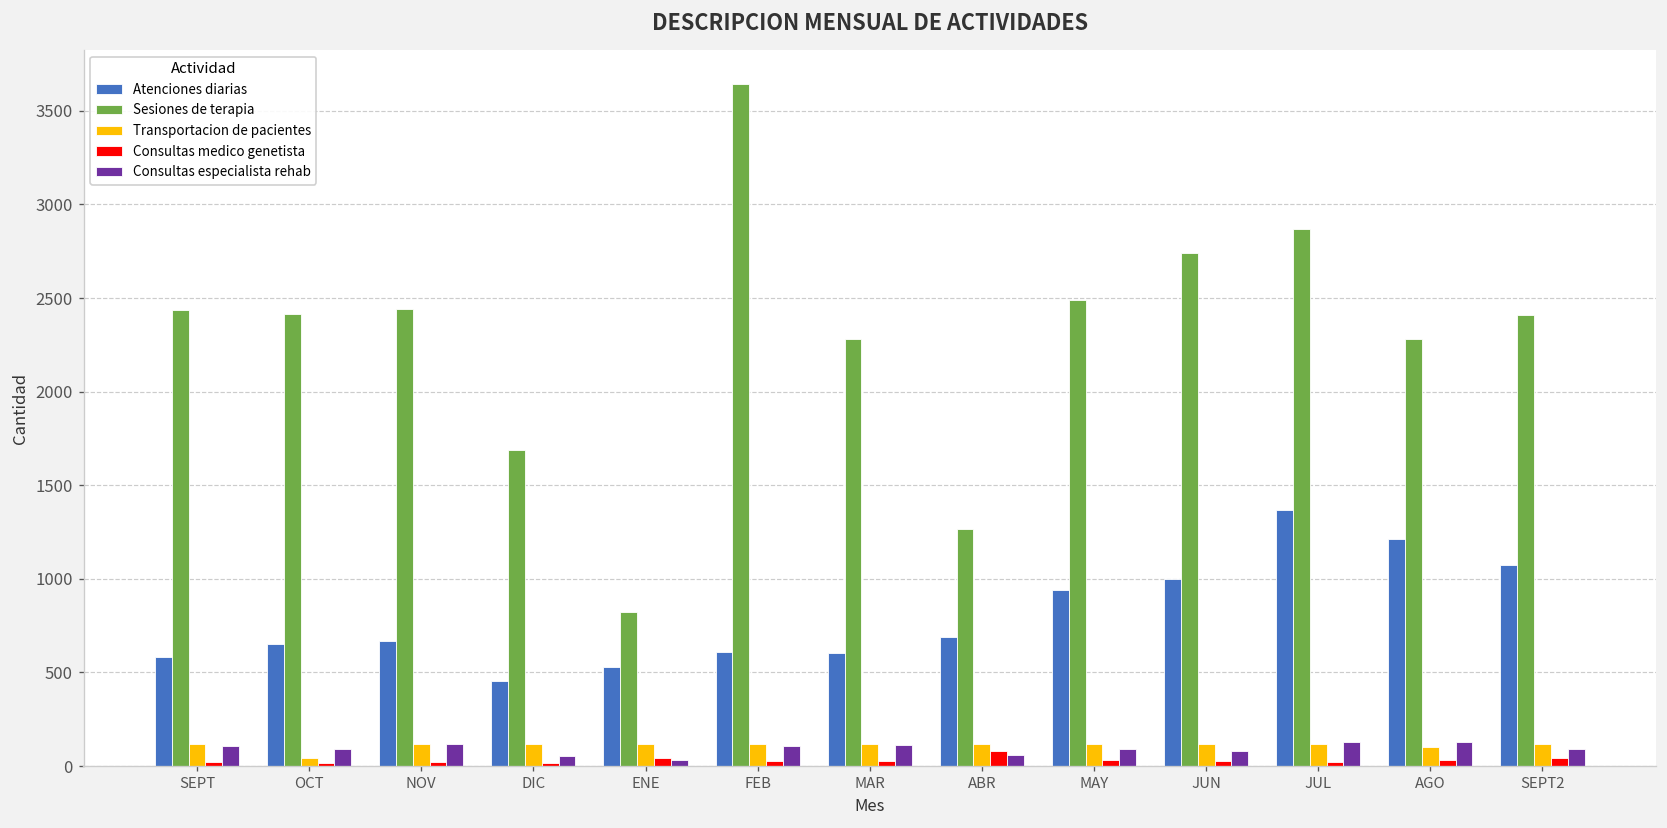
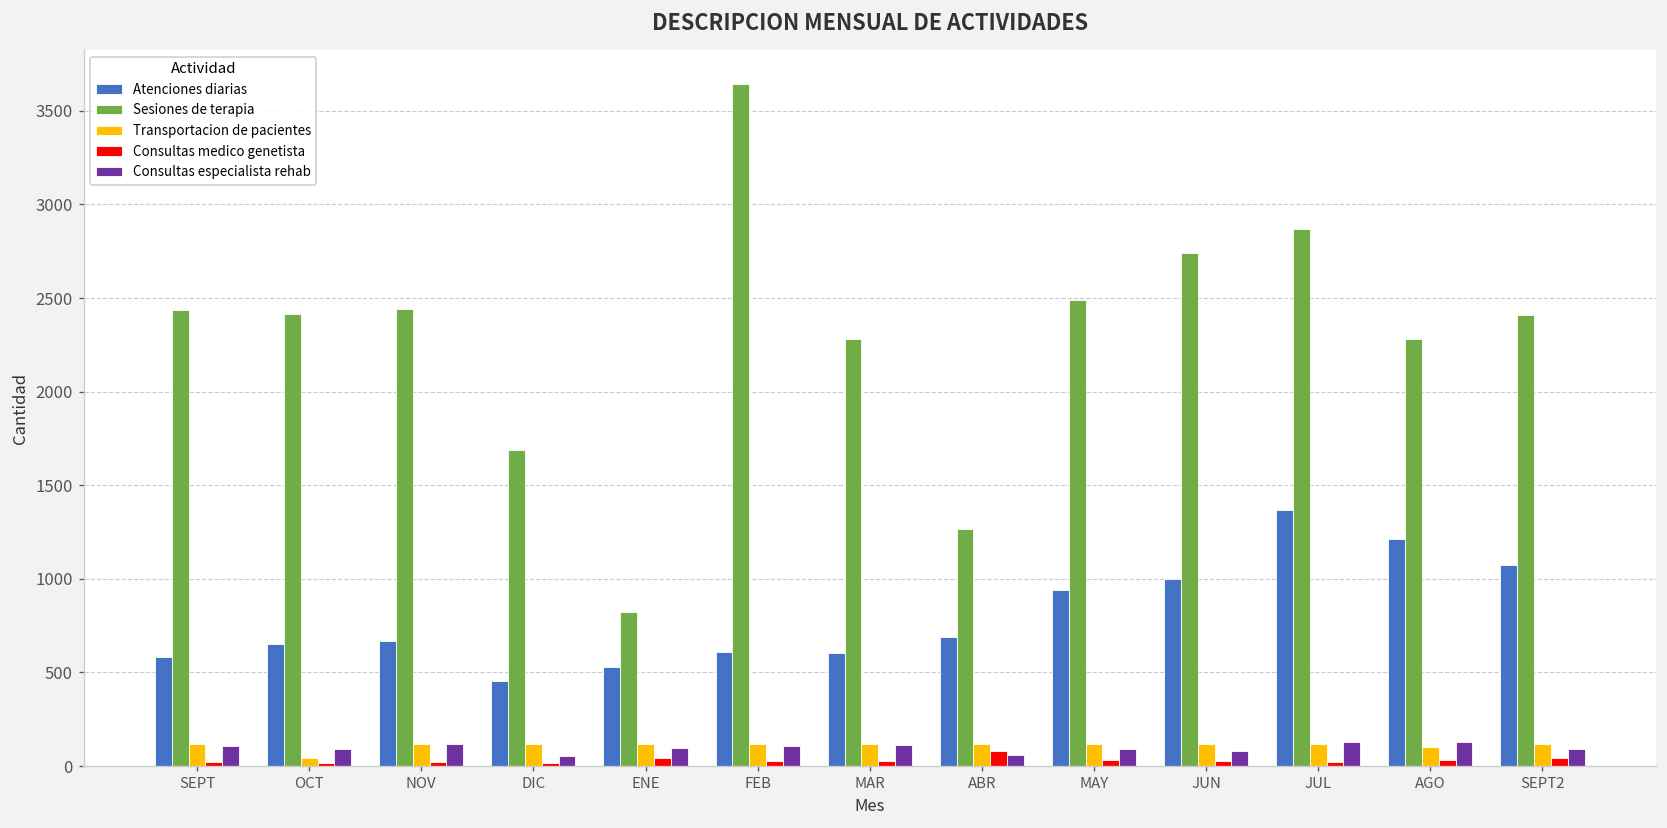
Consultas especialista rehab, ENE: 30 -> 100
